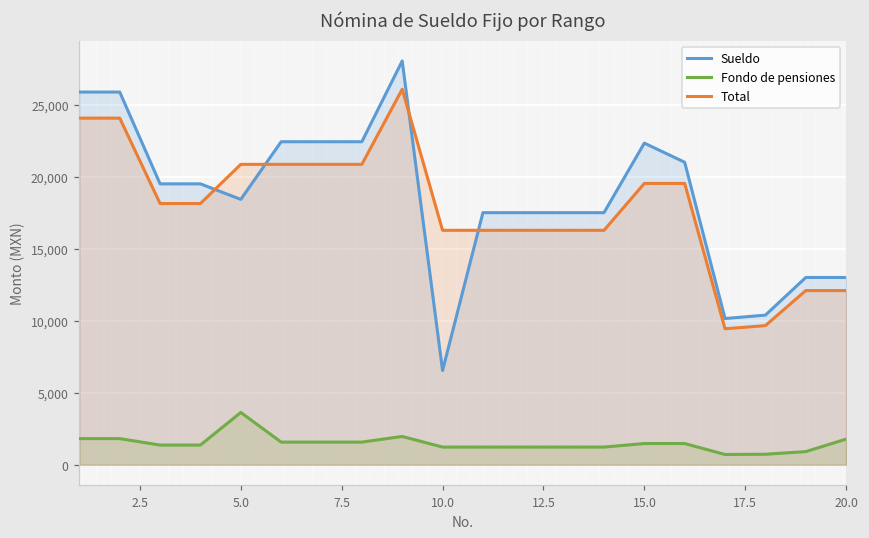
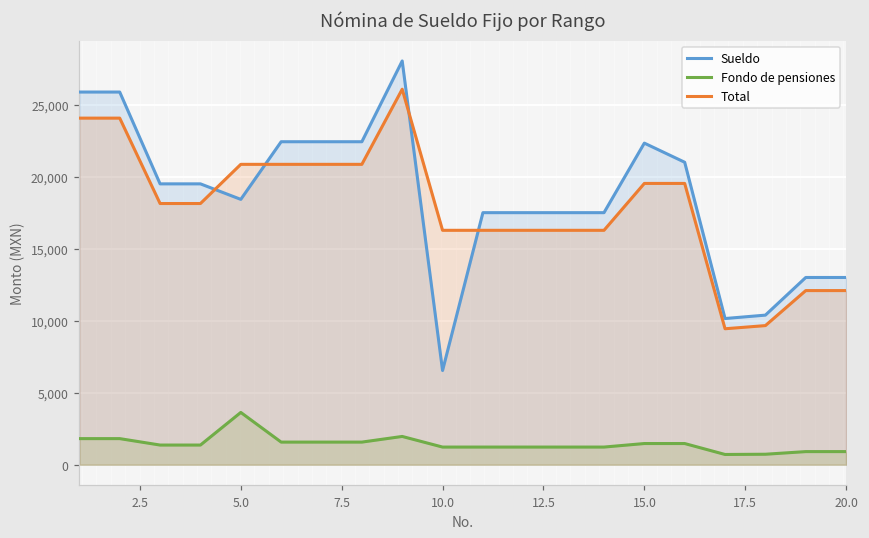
Fondo de pensiones, 20.0: 1,800 -> 900
